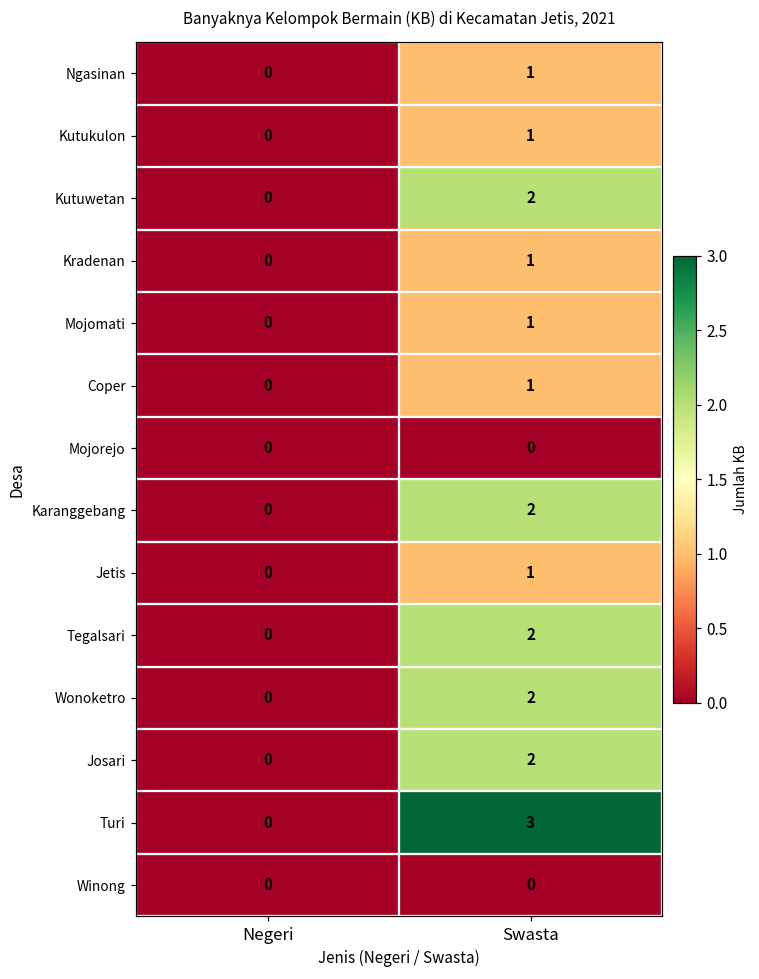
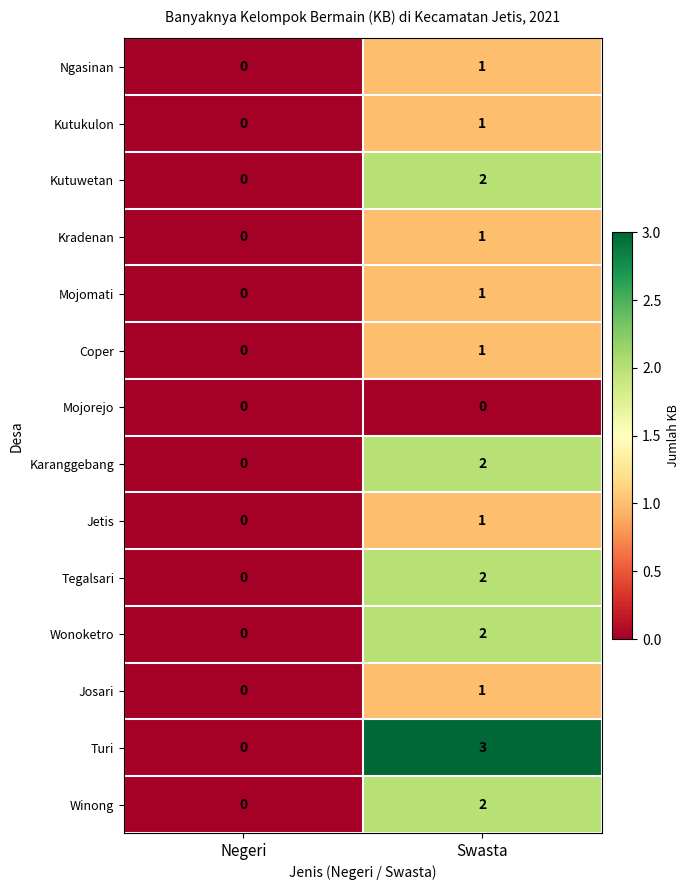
Josari, Swasta: 2 -> 1
Winong, Swasta: 0 -> 2
